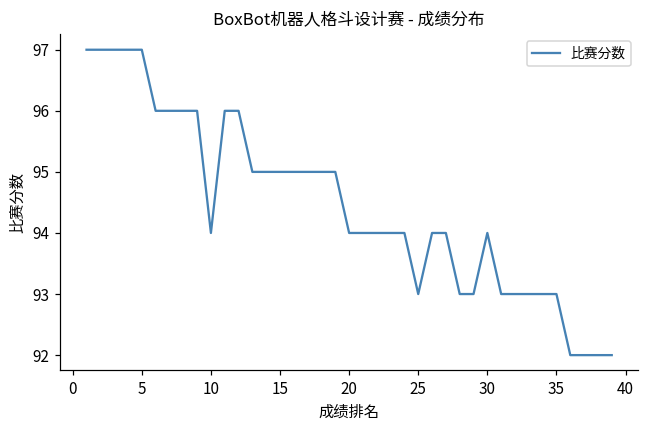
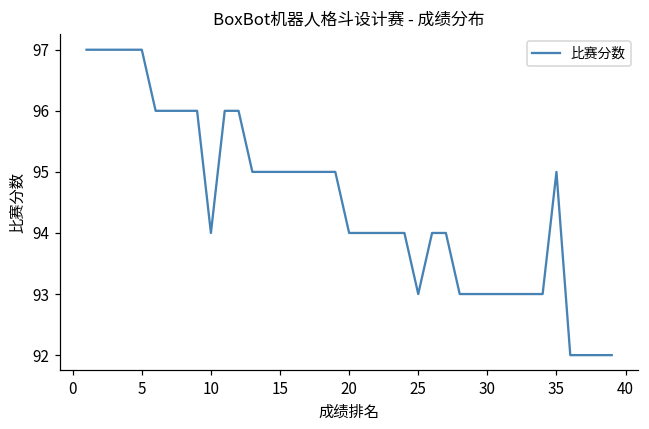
30: 94 -> 93
35: 93 -> 95
